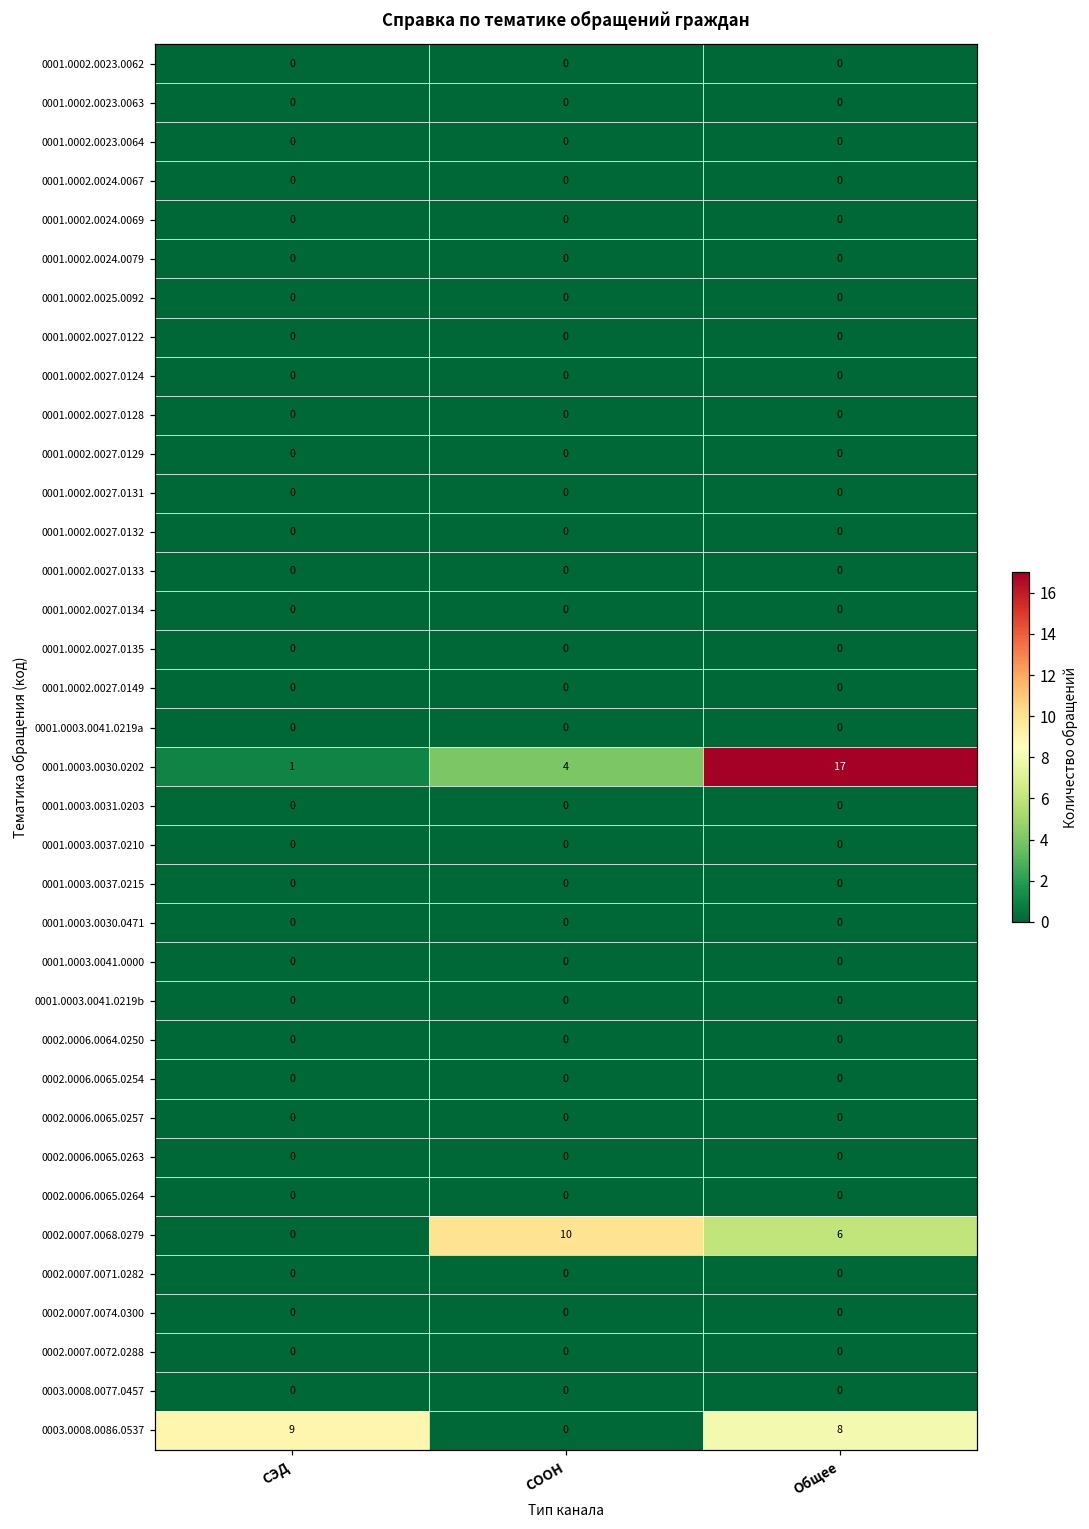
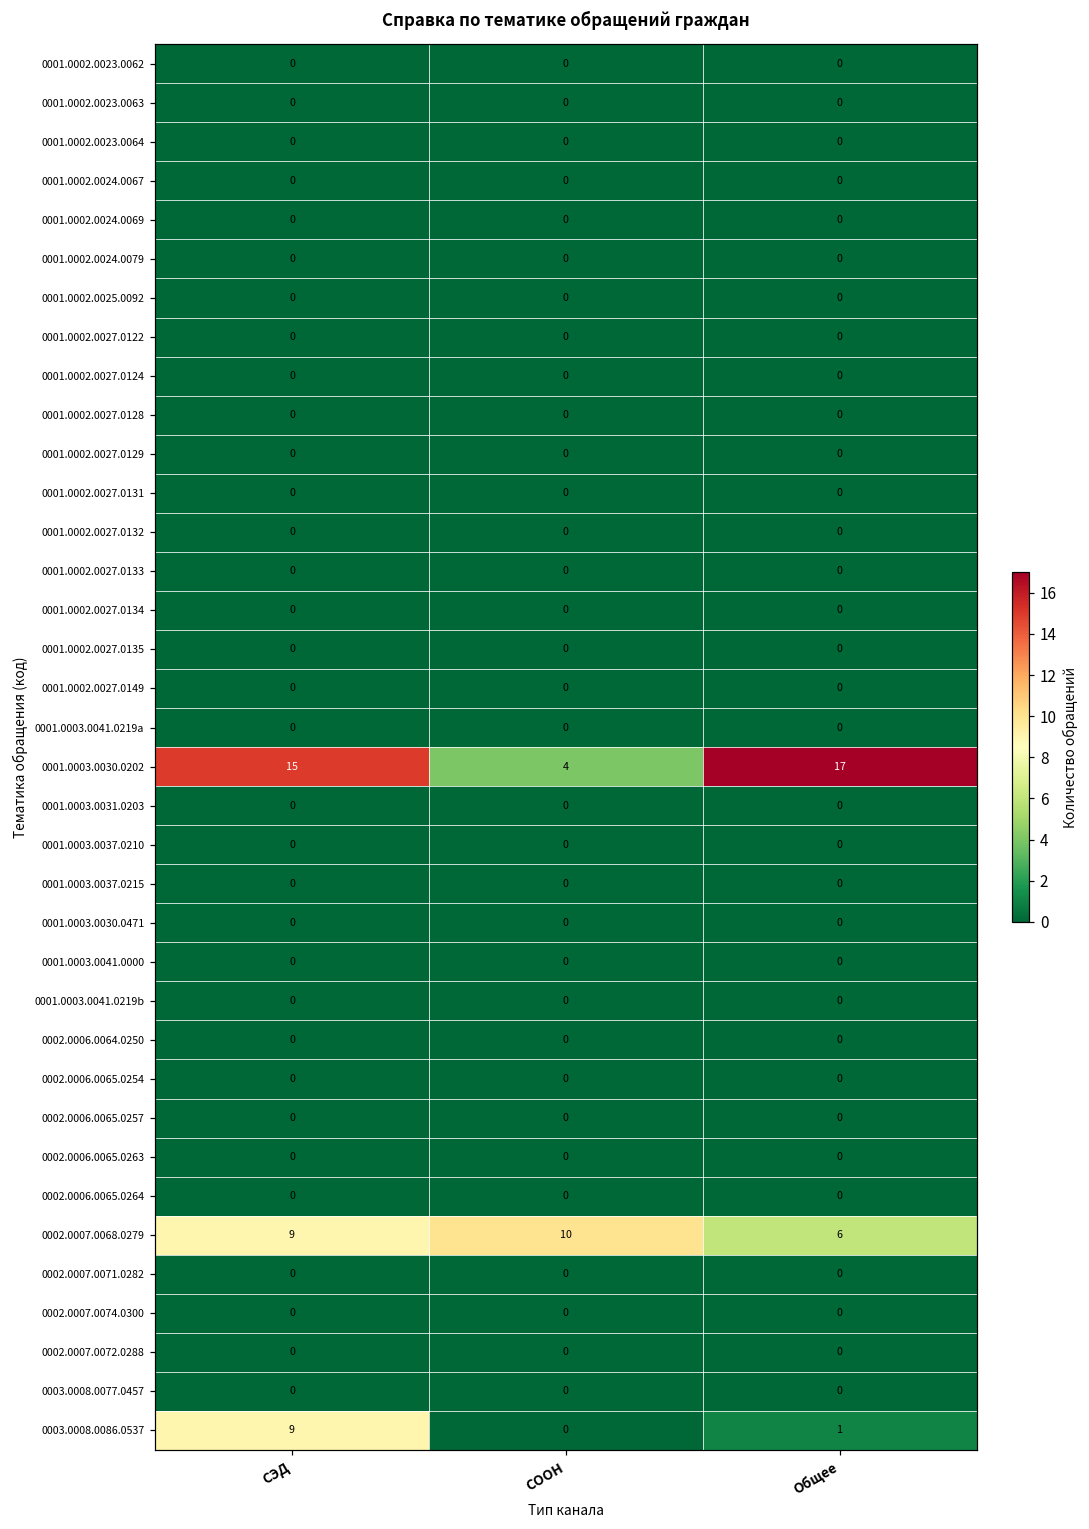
0001.0003.0030.0202, СЭД: 1 -> 15
0002.0007.0068.0279, СЭД: 0 -> 9
0003.0008.0086.0537, Общее: 8 -> 1
